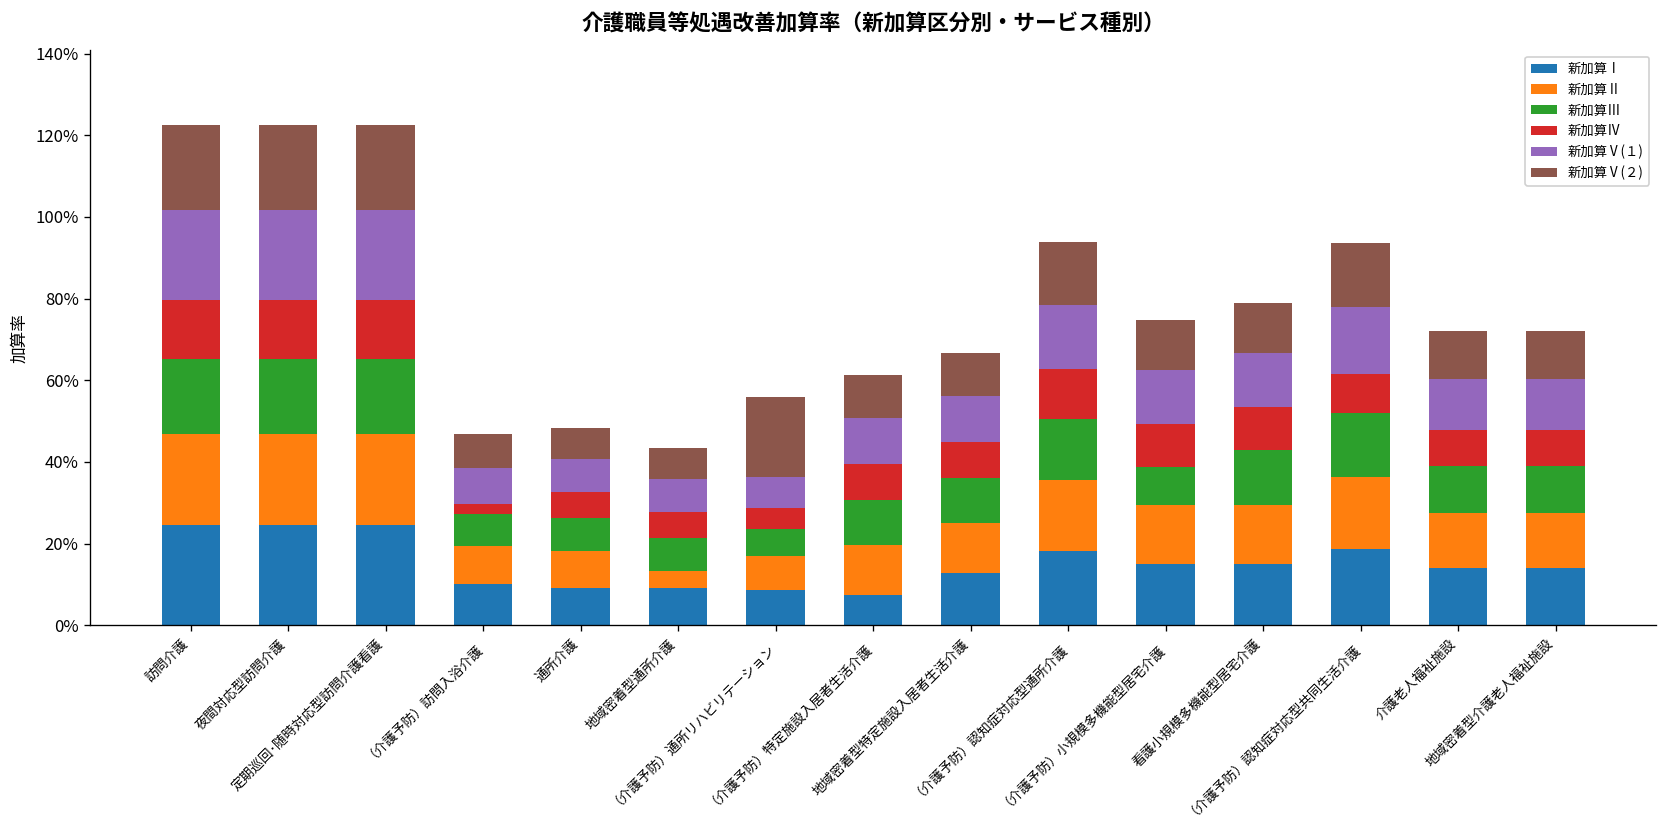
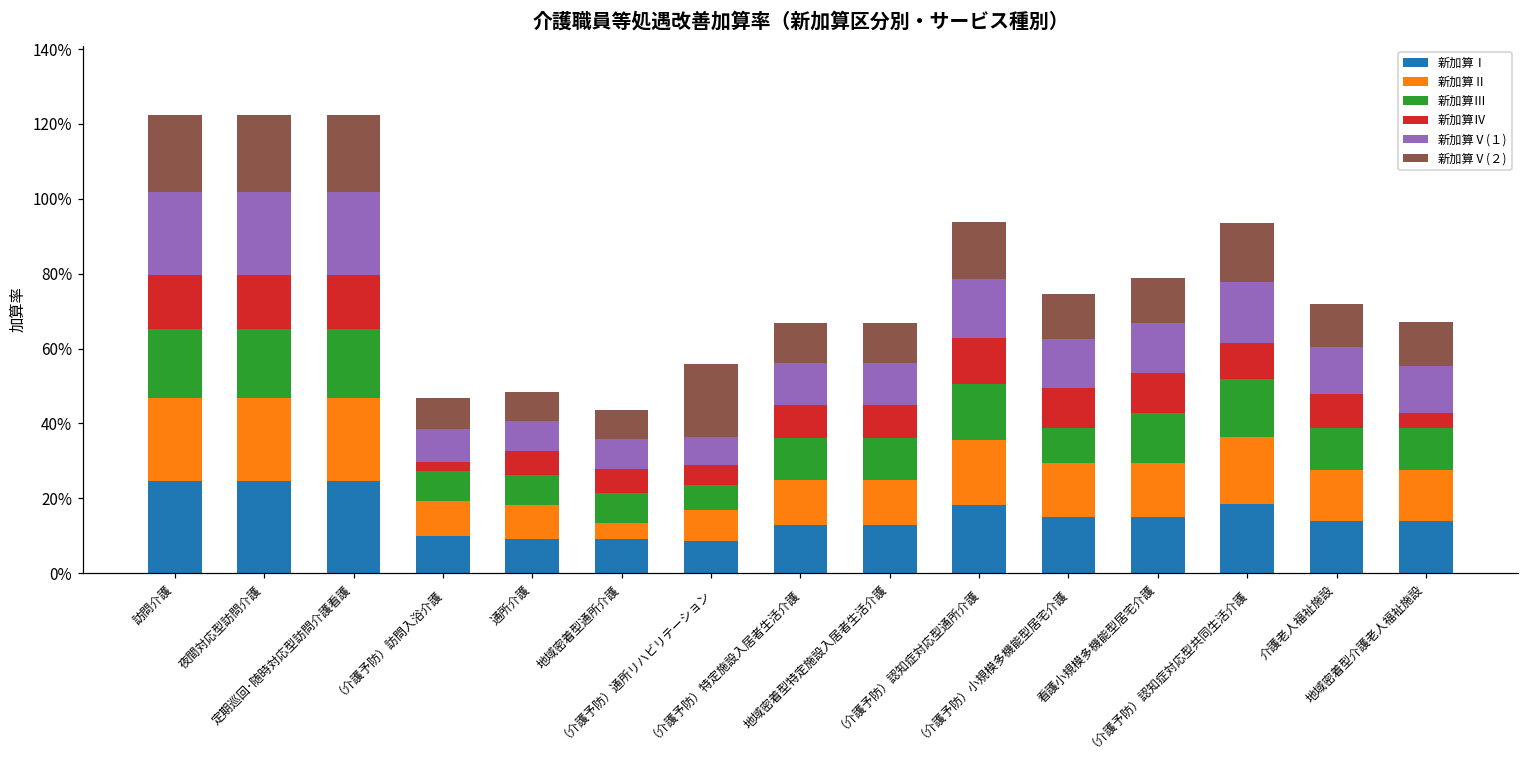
新加算Ⅰ, （介護予防）特定施設入居者生活介護: 8% -> 13%
新加算Ⅳ, 地域密着型介護老人福祉施設: 9% -> 4%
